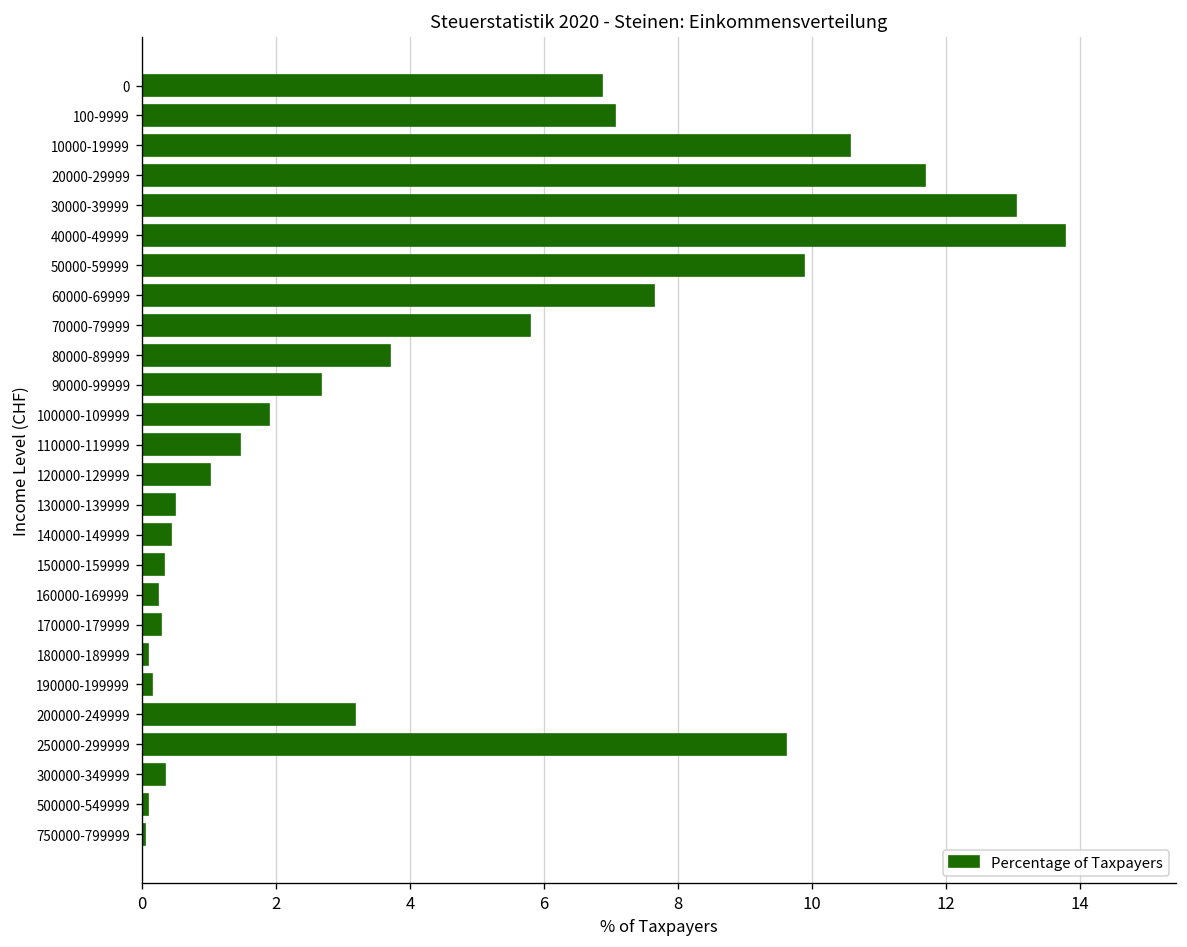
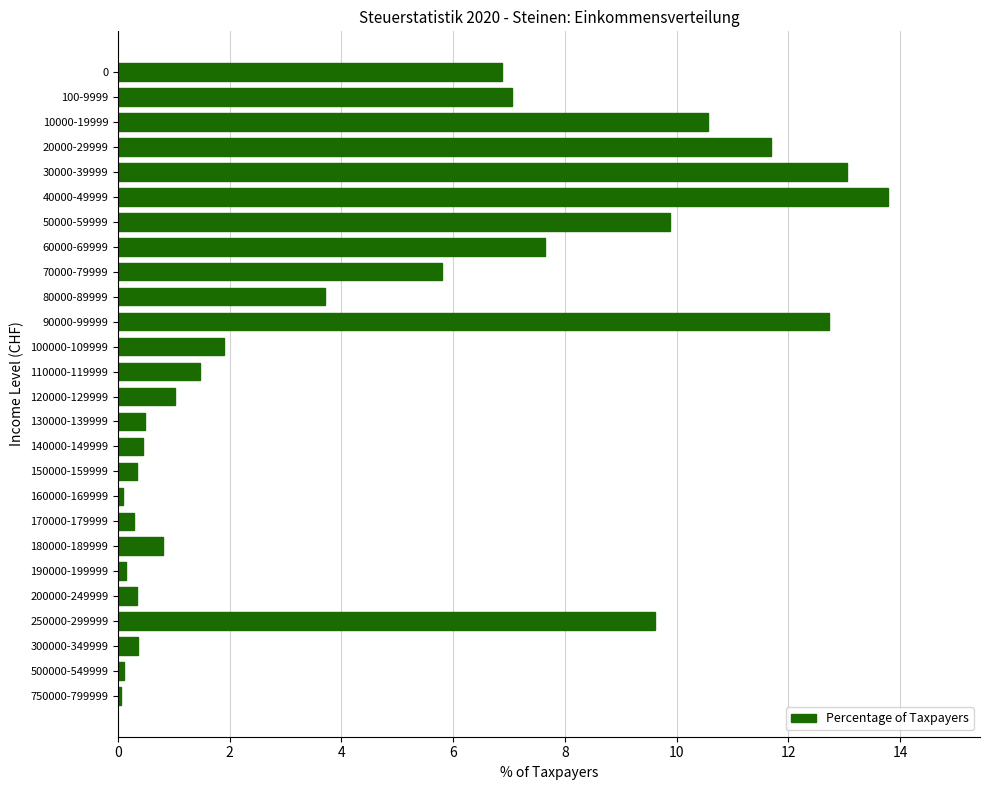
90000-99999: 2.7 -> 12.7
160000-169999: 0.2 -> 0.1
180000-189999: 0.1 -> 0.8
200000-249999: 3.2 -> 0.3
